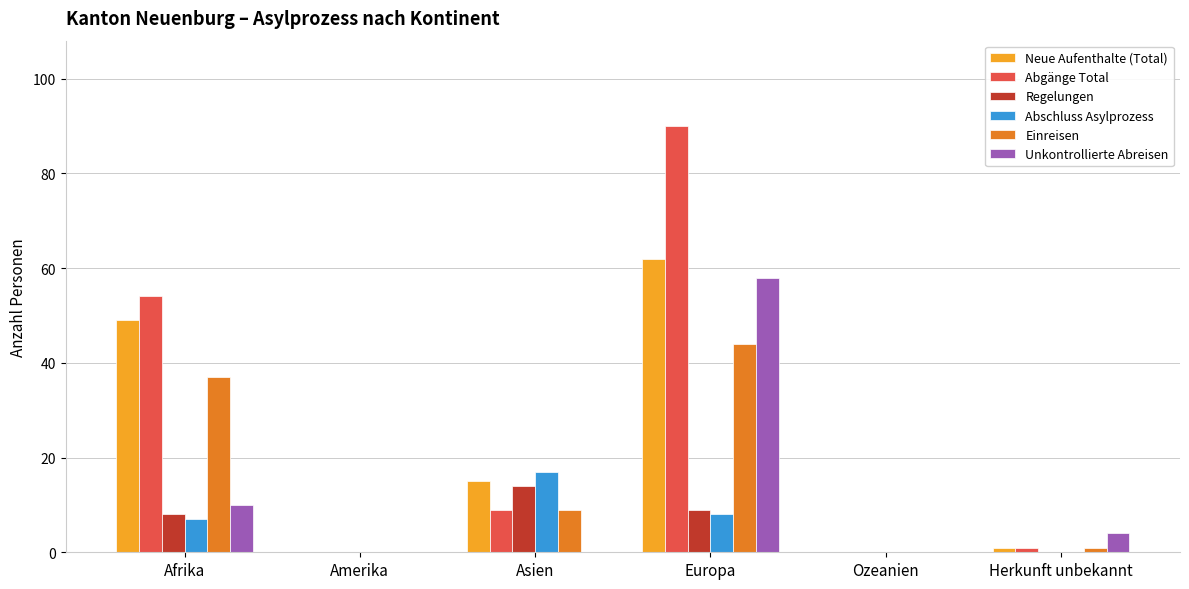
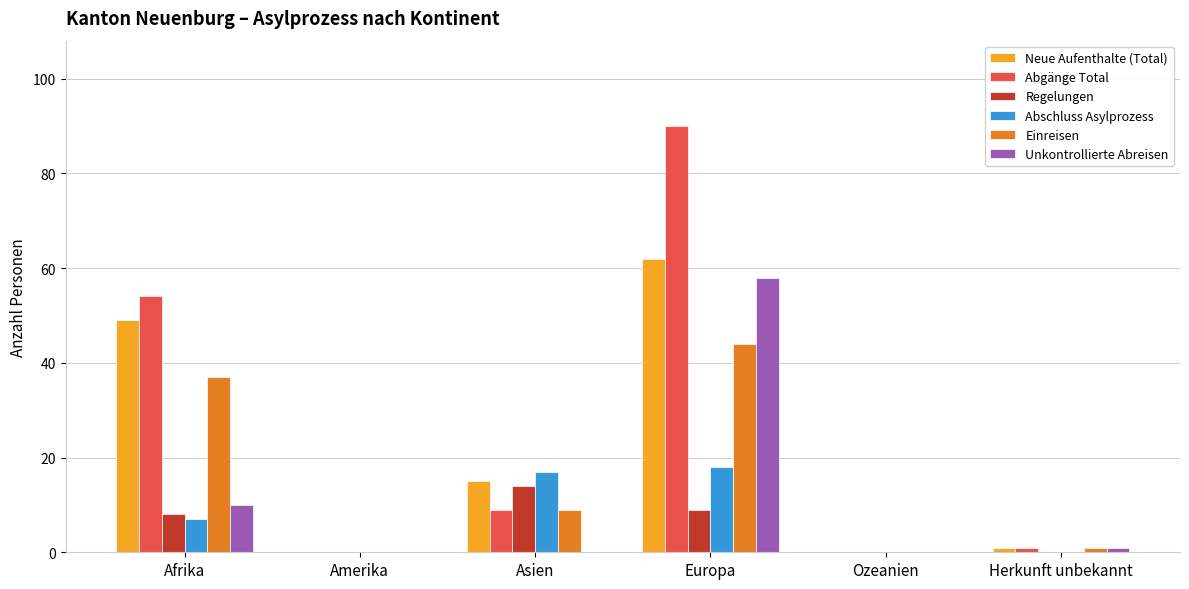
Abschluss Asylprozess, Europa: 8 -> 18
Unkontrollierte Abreisen, Herkunft unbekannt: 4 -> 1
